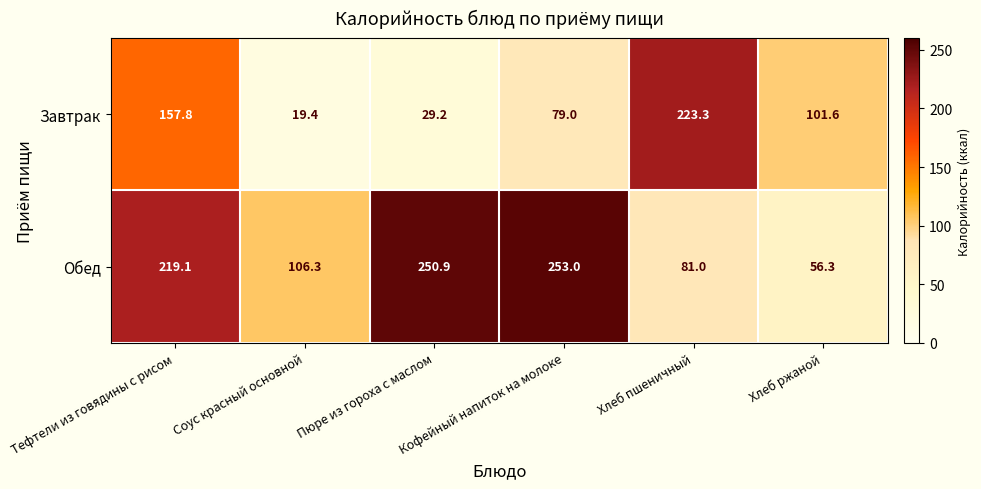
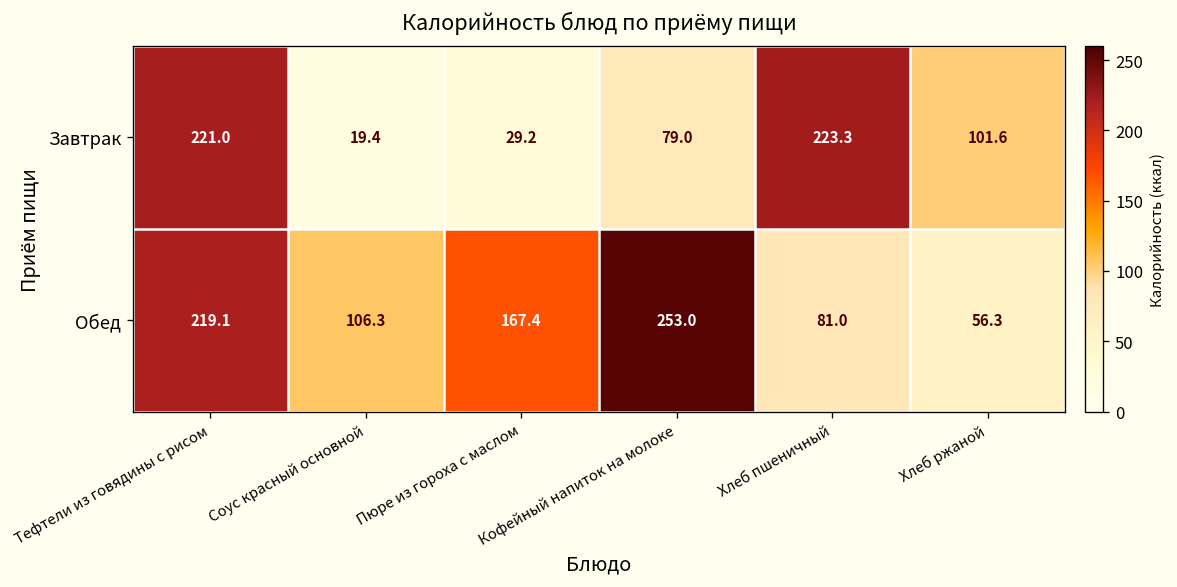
Завтрак, Тефтели из говядины с рисом: 157.8 -> 221.0
Обед, Пюре из гороха с маслом: 250.9 -> 167.4
